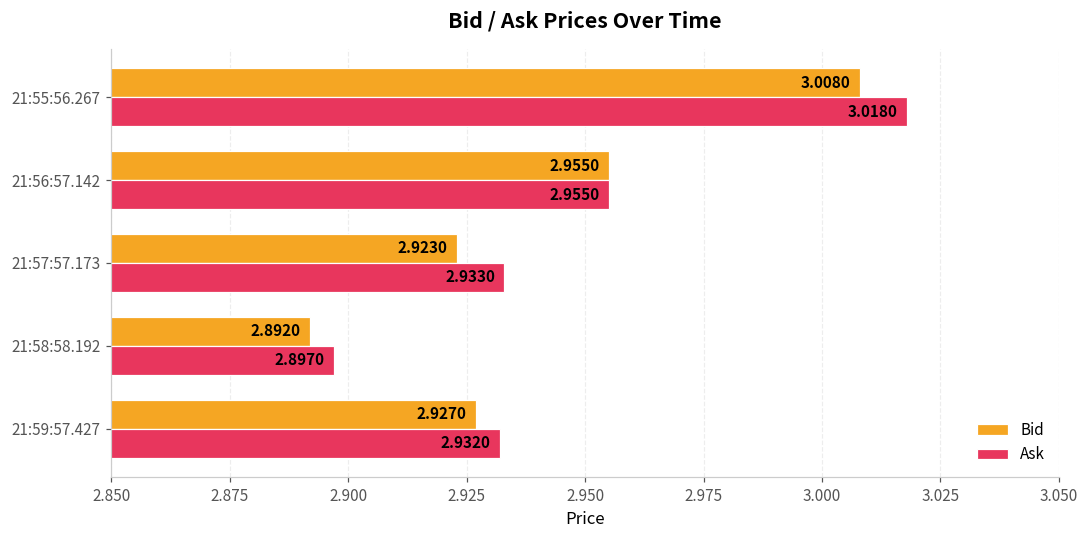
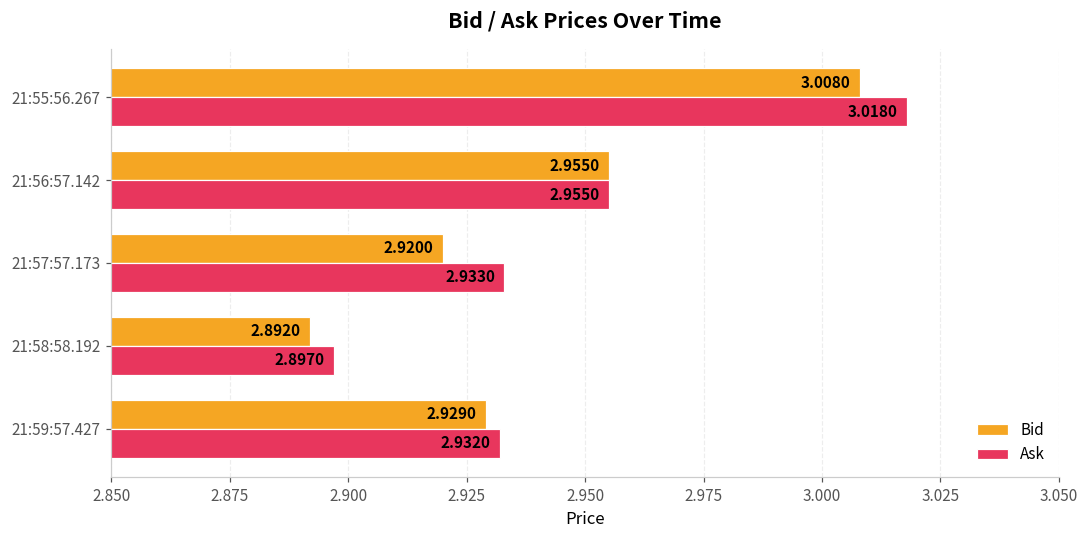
Bid, 21:57:57.173: 2.9230 -> 2.9200
Bid, 21:59:57.427: 2.9270 -> 2.9290
